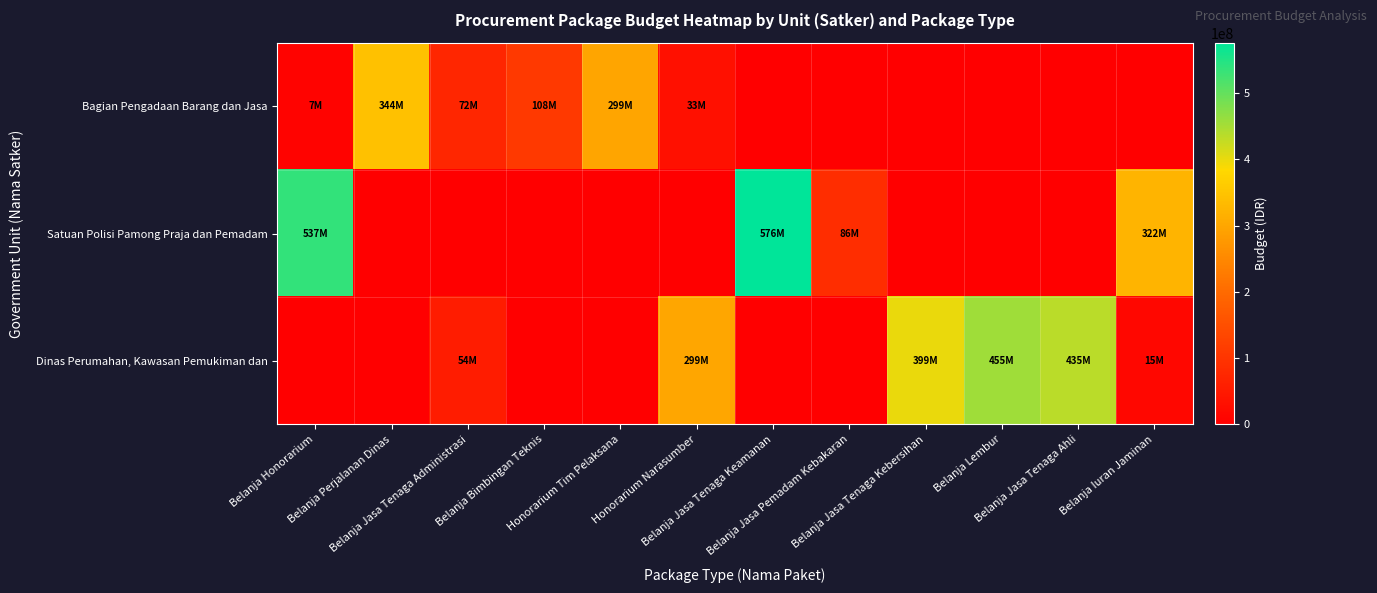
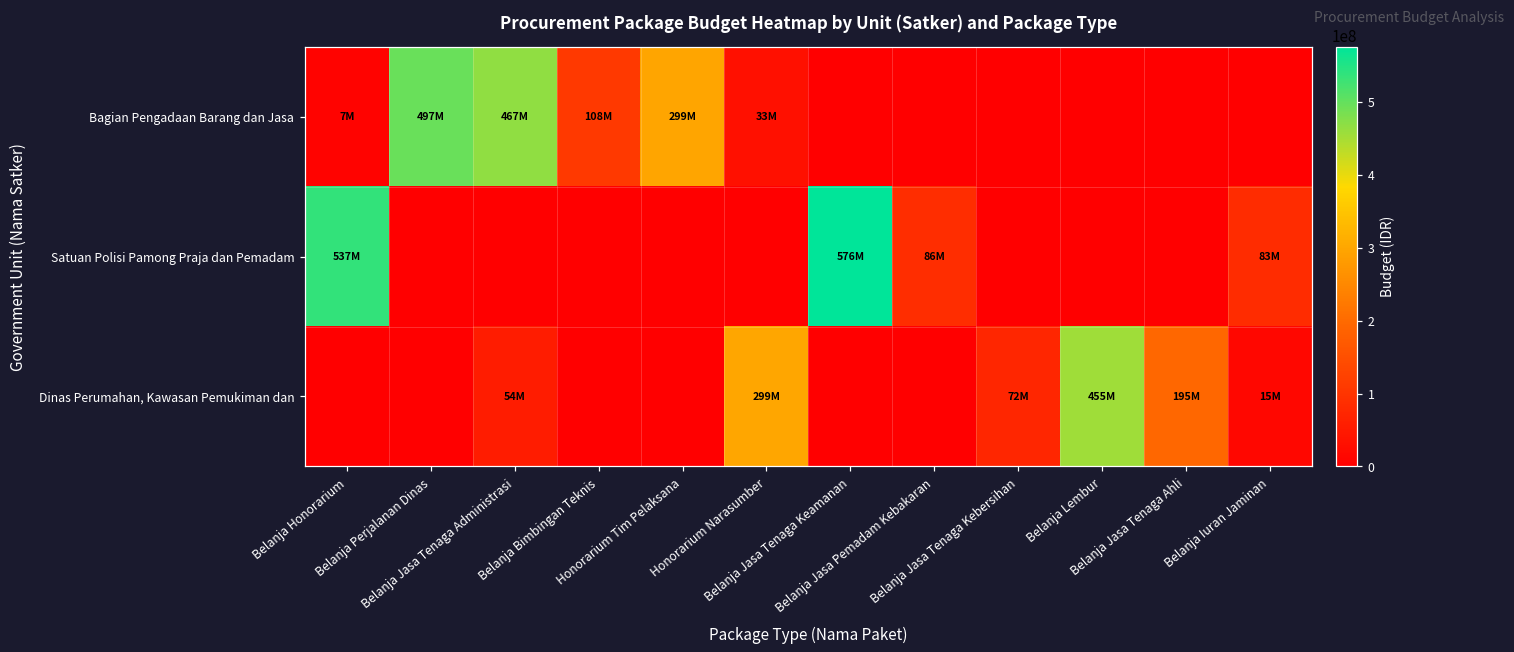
Bagian Pengadaan Barang dan Jasa, Belanja Perjalanan Dinas: 344M -> 497M
Bagian Pengadaan Barang dan Jasa, Belanja Jasa Tenaga Administrasi: 72M -> 467M
Satuan Polisi Pamong Praja dan Pemadam, Belanja Iuran Jaminan: 322M -> 83M
Dinas Perumahan, Kawasan Pemukiman dan, Belanja Jasa Tenaga Kebersihan: 399M -> 72M
Dinas Perumahan, Kawasan Pemukiman dan, Belanja Jasa Tenaga Ahli: 435M -> 195M
